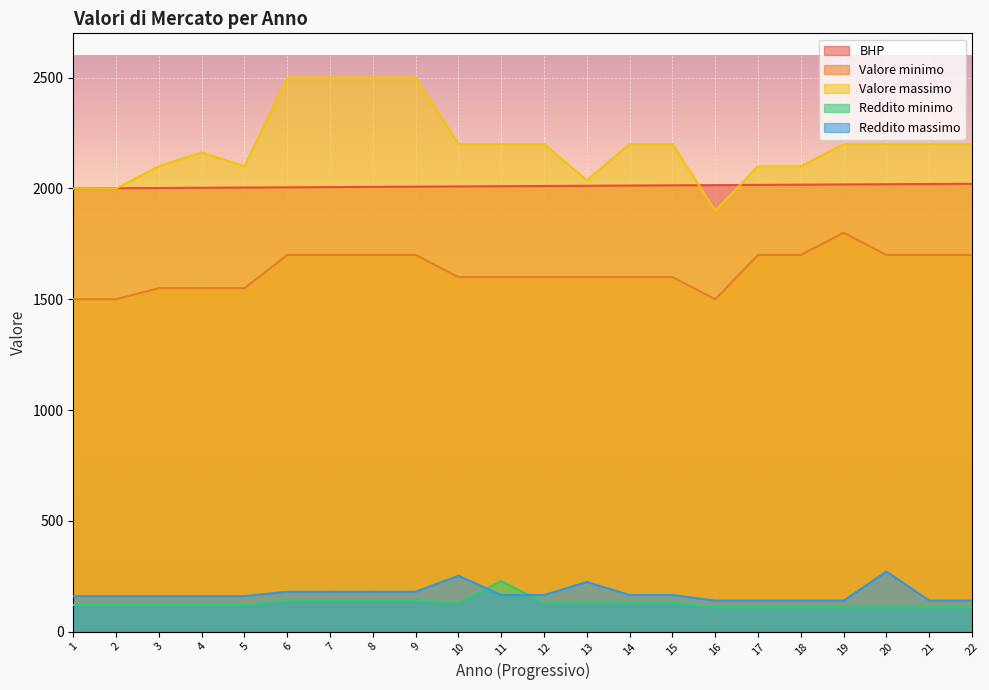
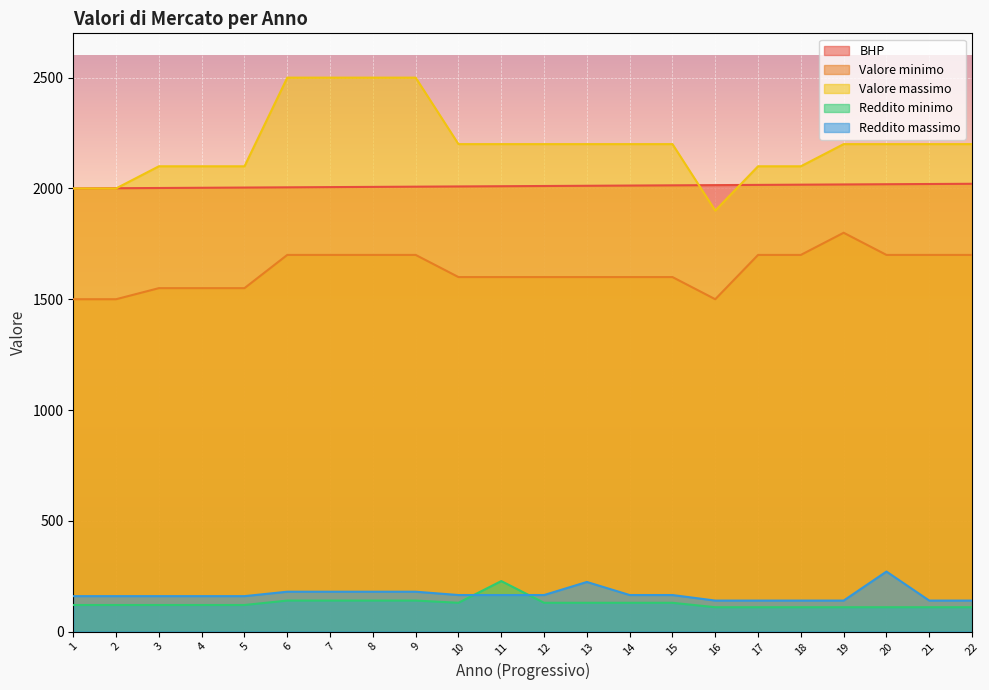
Valore massimo, 4: 2160 -> 2100
Reddito massimo, 10: 250 -> 170
Valore massimo, 13: 2040 -> 2200
